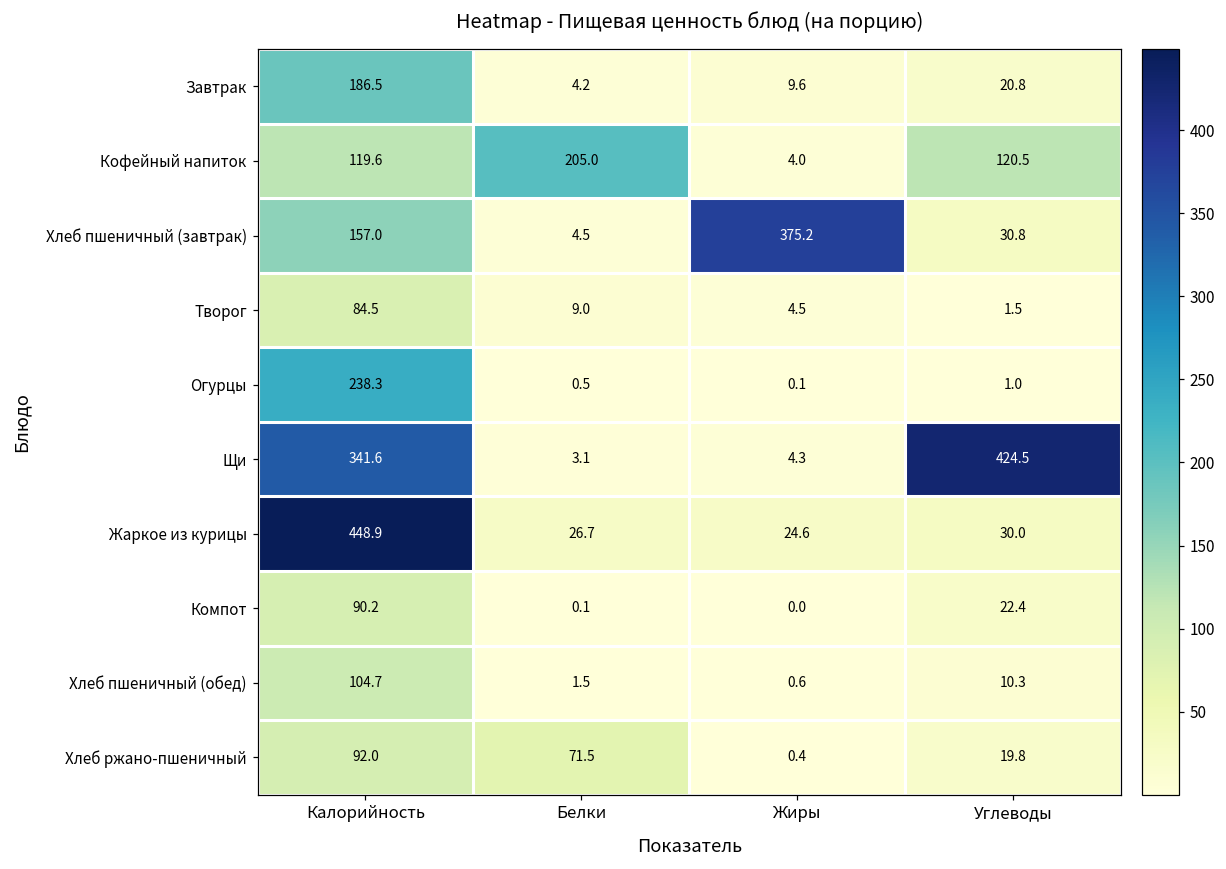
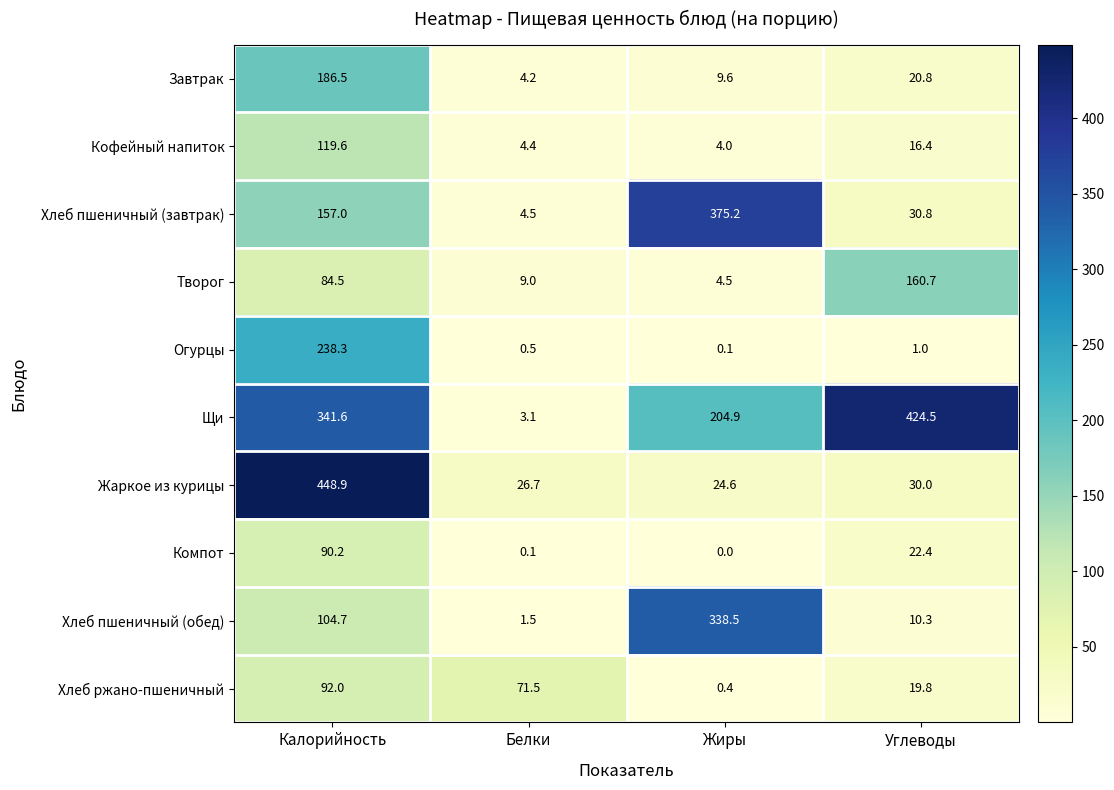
Кофейный напиток, Белки: 205.0 -> 4.4
Кофейный напиток, Углеводы: 120.5 -> 16.4
Творог, Углеводы: 1.5 -> 160.7
Щи, Жиры: 4.3 -> 204.9
Хлеб пшеничный (обед), Жиры: 0.6 -> 338.5
